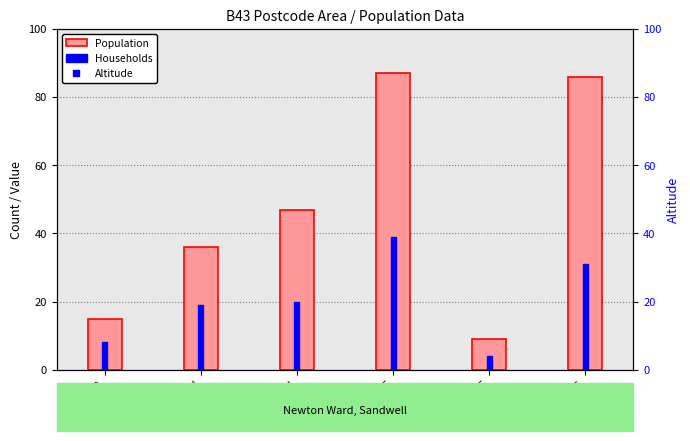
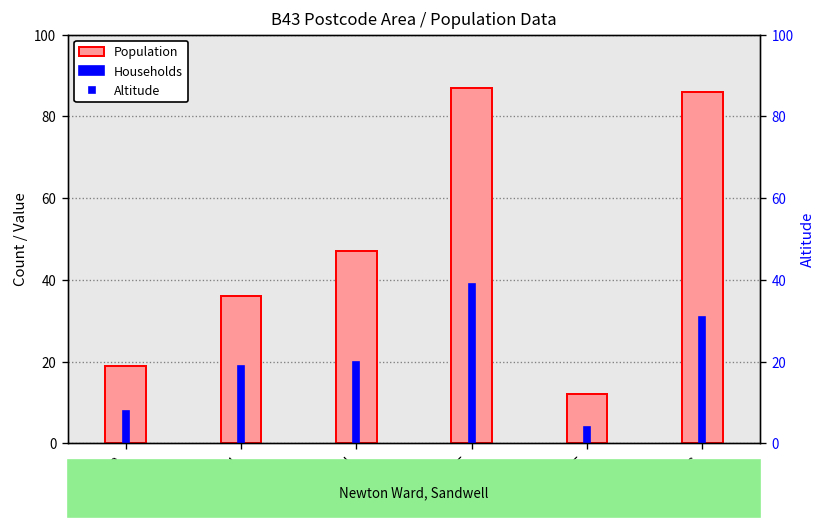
Population, B43 5BB: 15 -> 19
Population, B43 5LF: 9 -> 12
